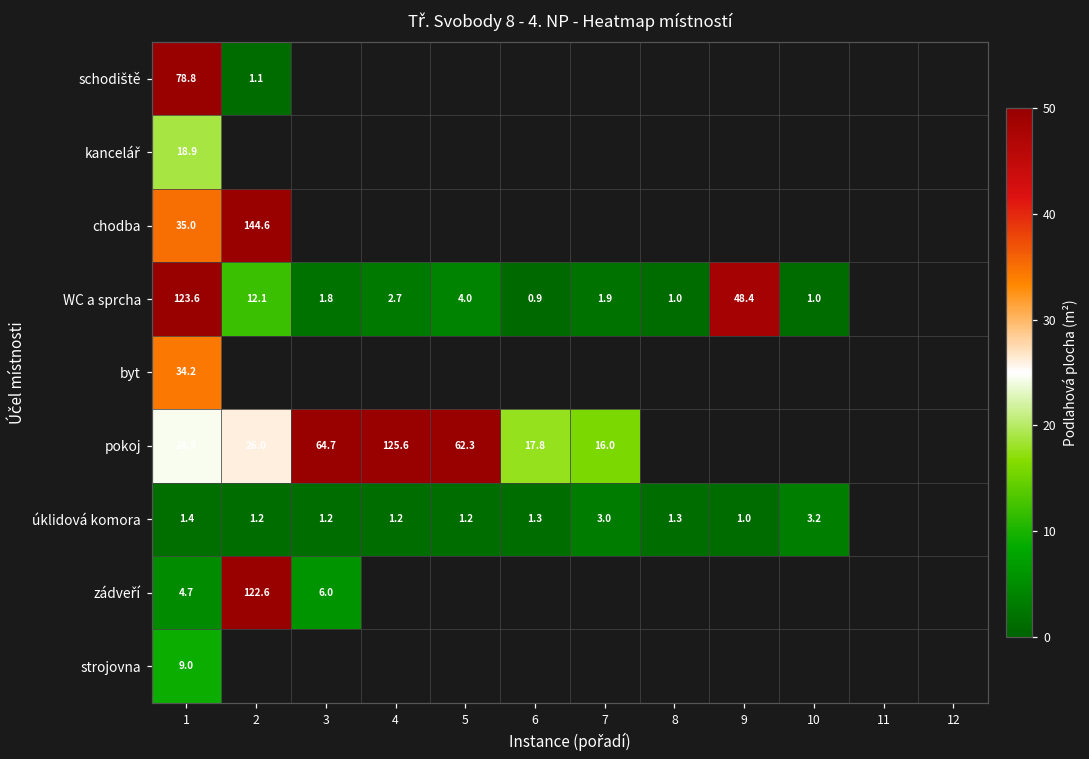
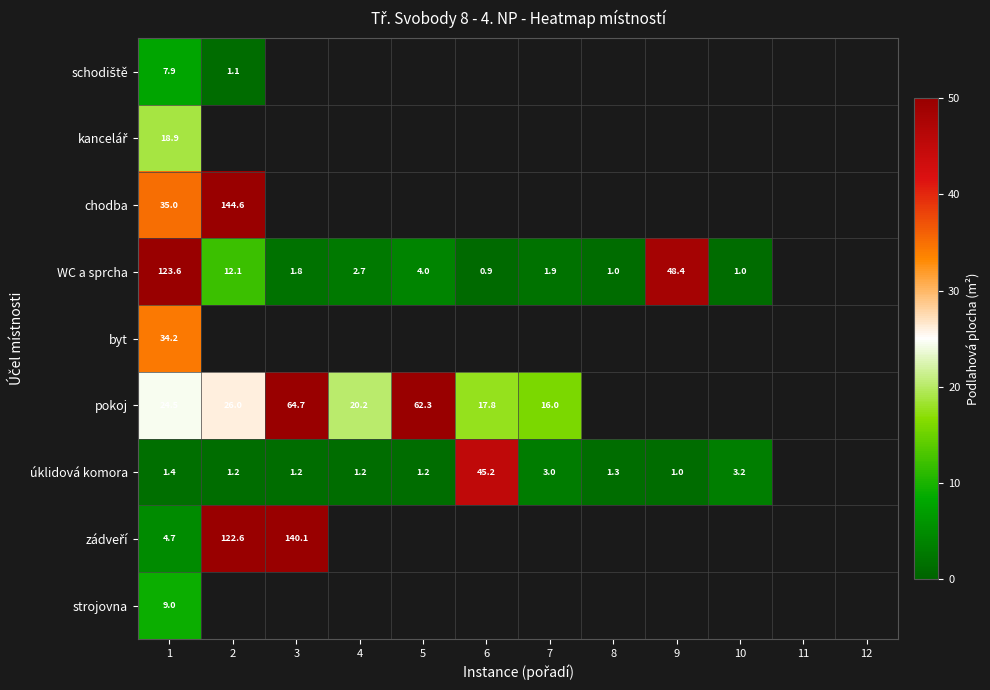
schodiště, 1: 78.8 -> 7.9
pokoj, 4: 125.6 -> 20.2
úklidová komora, 6: 1.3 -> 45.2
zádveří, 3: 6.0 -> 140.1
